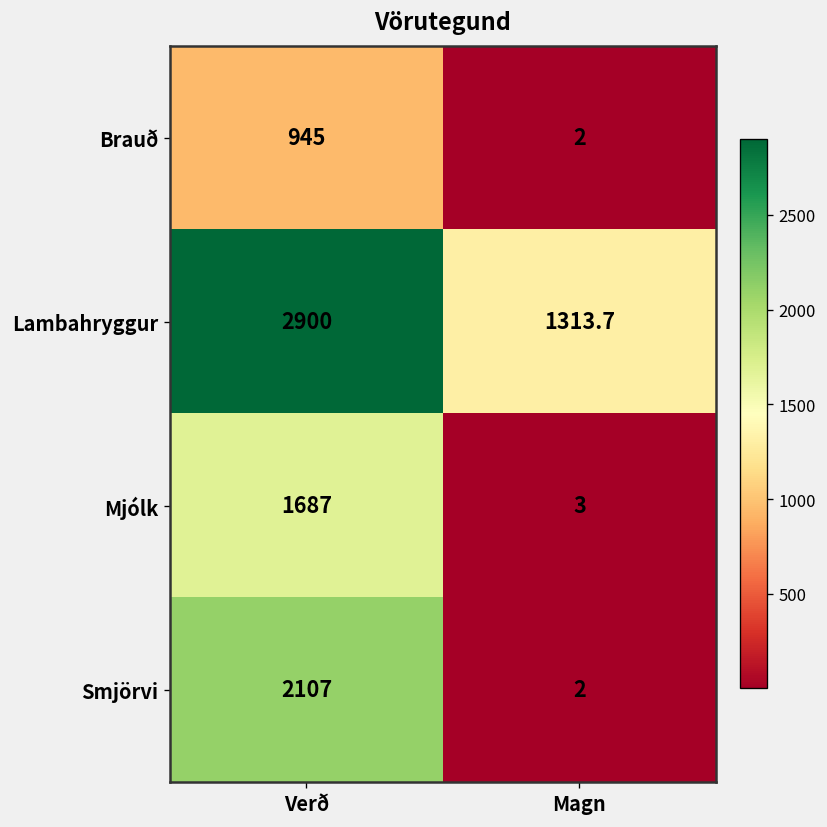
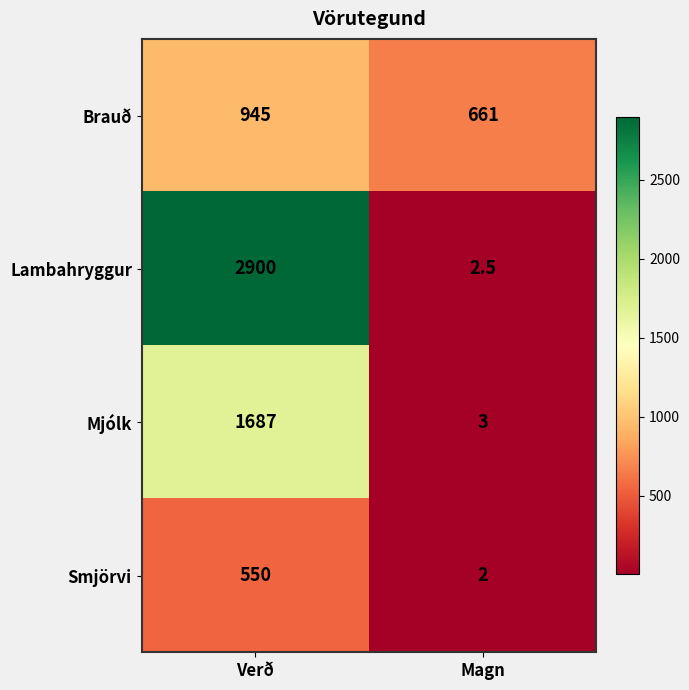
Brauð, Magn: 2 -> 661
Lambahryggur, Magn: 1313.7 -> 2.5
Smjörvi, Verð: 2107 -> 550
